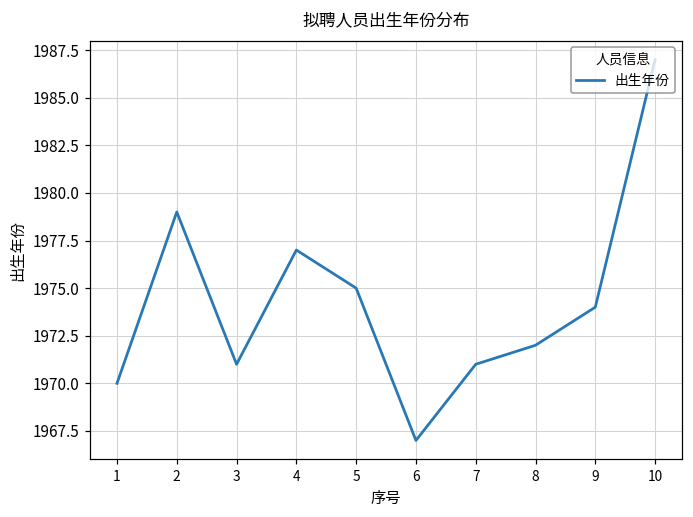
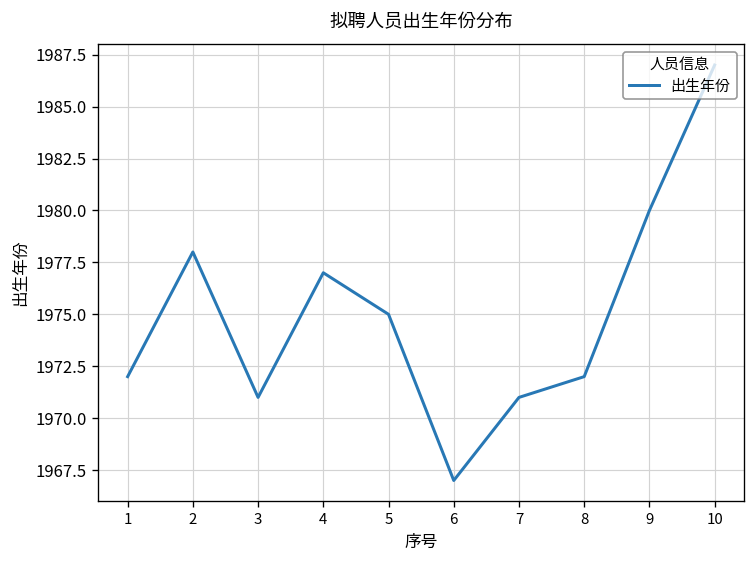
1: 1970 -> 1972
2: 1979 -> 1978
9: 1974 -> 1980
